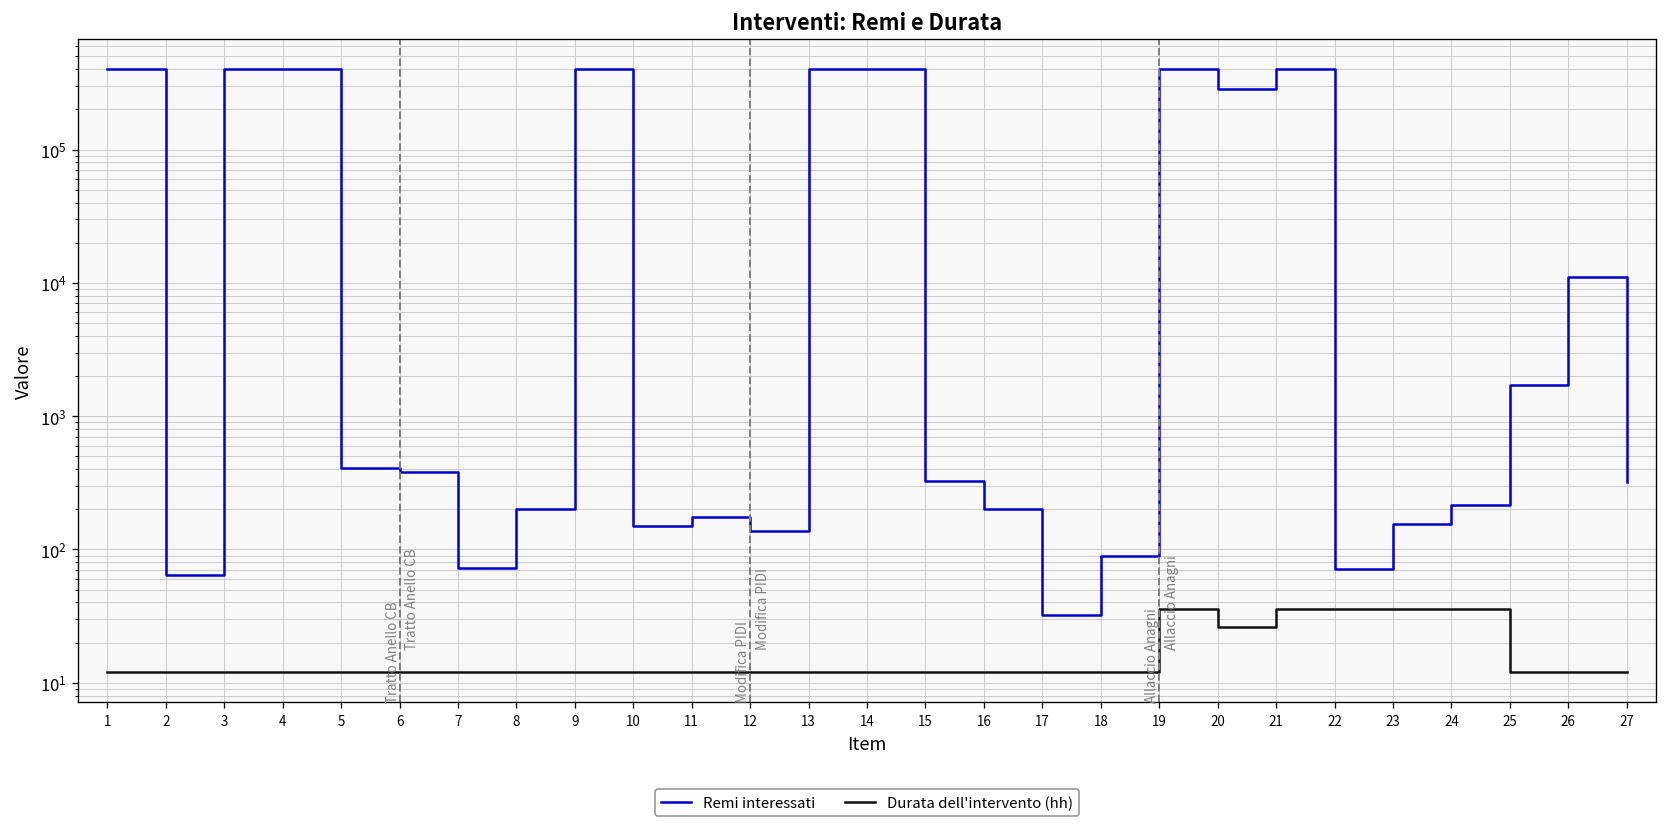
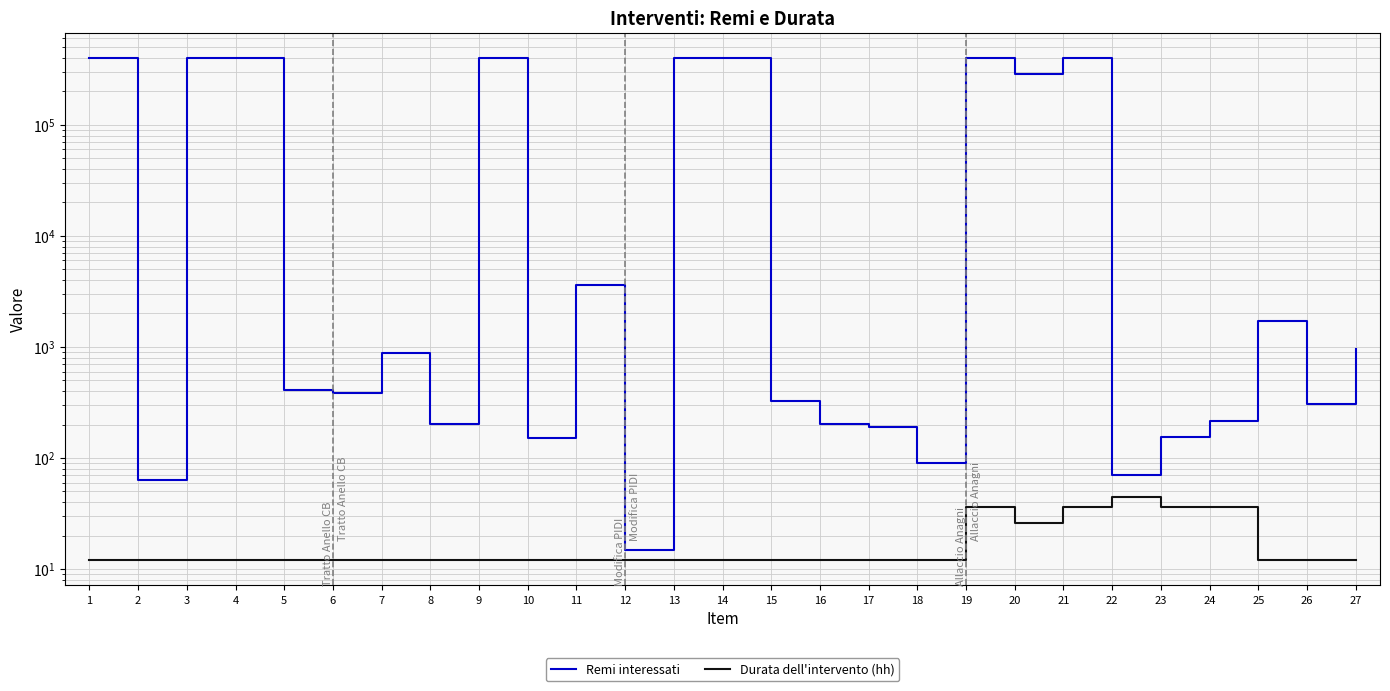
Remi interessati, 7: 70 -> 900
Remi interessati, 11: 180 -> 3600
Remi interessati, 12: 140 -> 15
Remi interessati, 17: 32 -> 190
Durata dell'intervento (hh), 22: 36 -> 45
Remi interessati, 26: 11000 -> 310
Remi interessati, 27: 320 -> 1000
